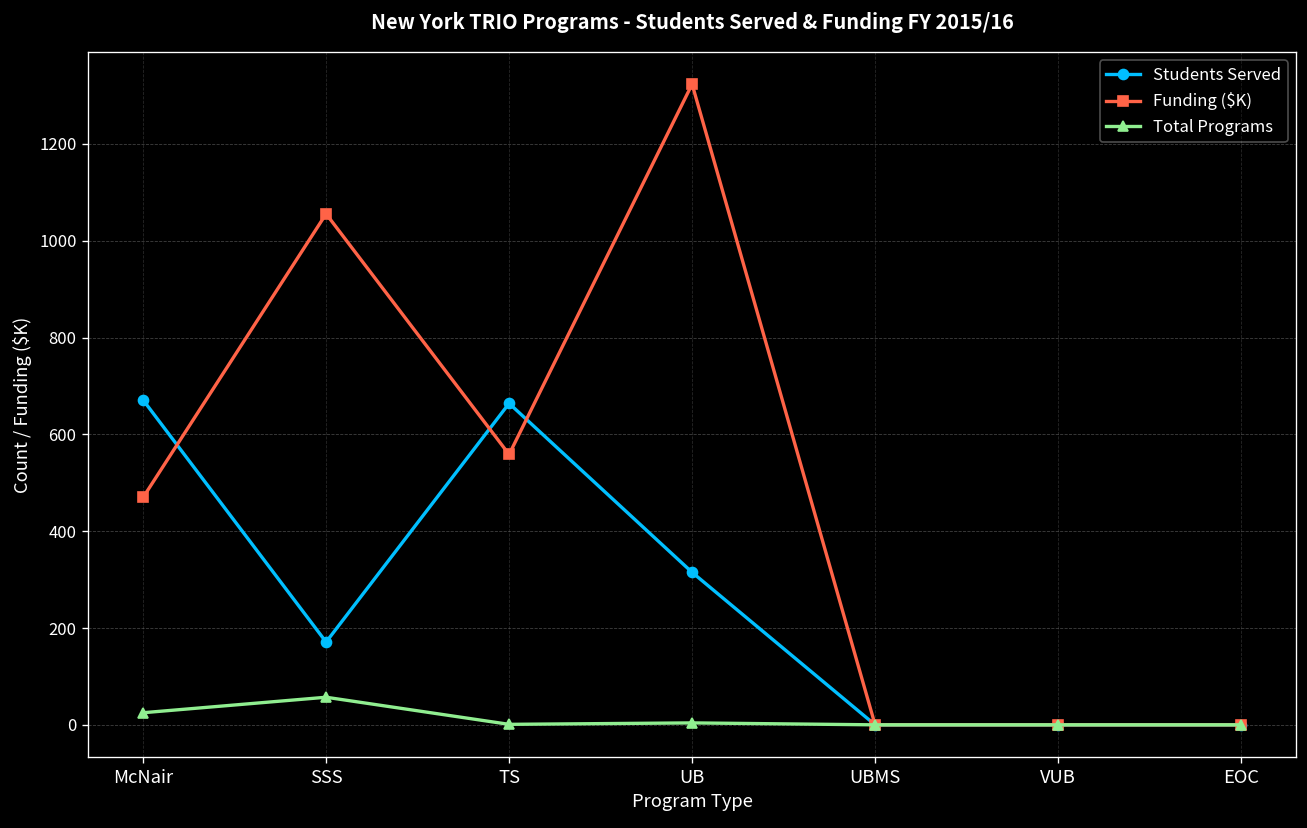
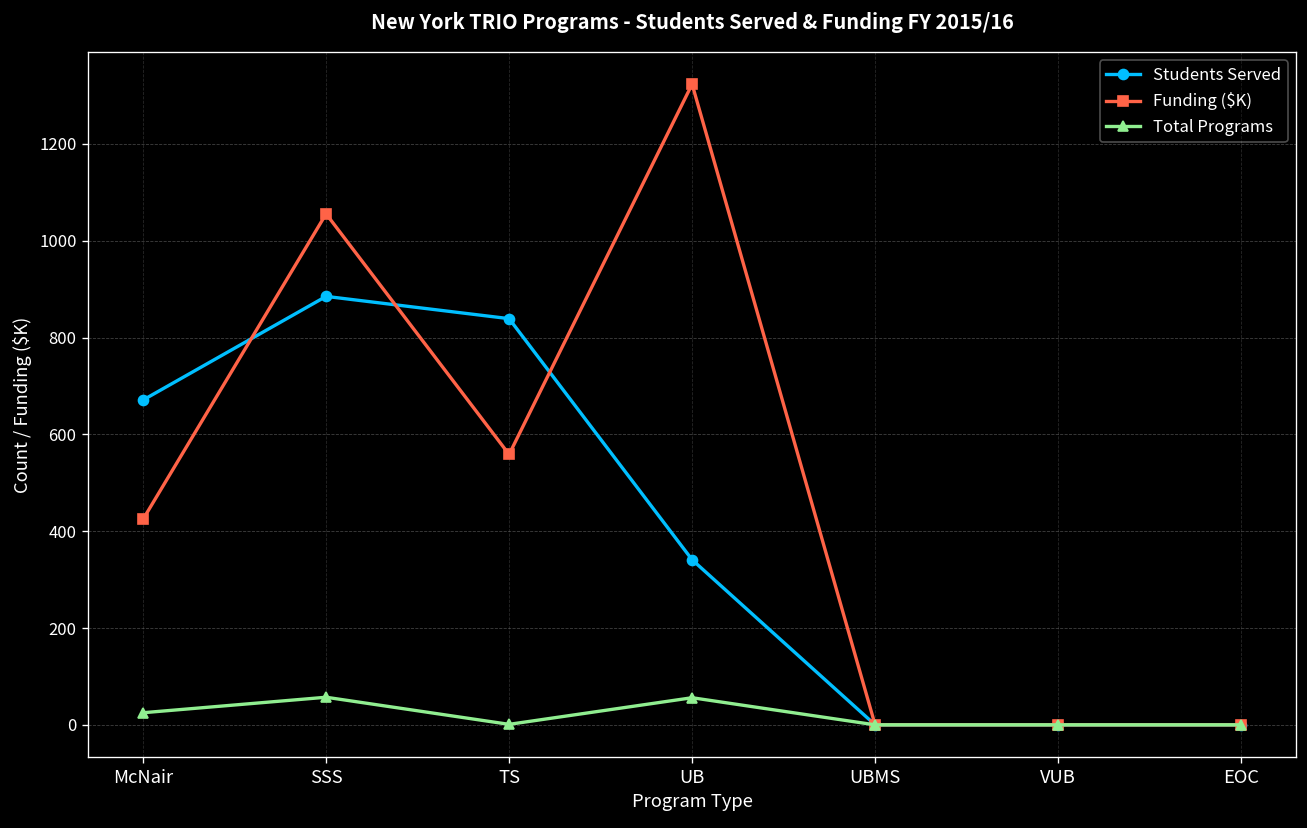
Funding ($K), McNair: 470 -> 420
Students Served, SSS: 170 -> 890
Students Served, TS: 660 -> 840
Students Served, UB: 320 -> 340
Total Programs, UB: 0 -> 60
